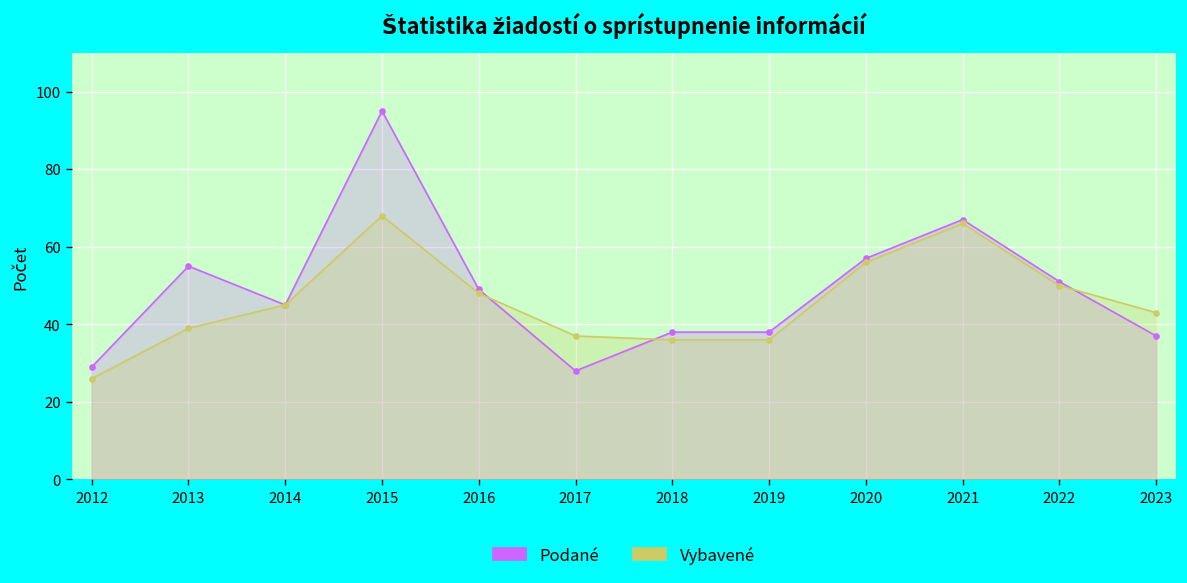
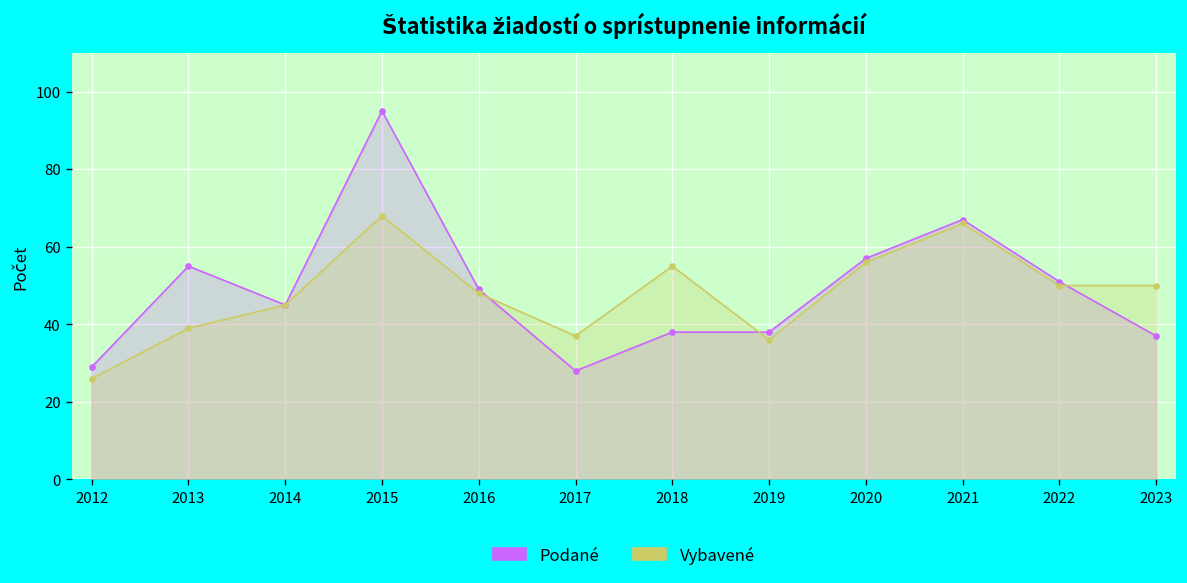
Vybavené, 2018: 36 -> 55
Vybavené, 2023: 43 -> 50
